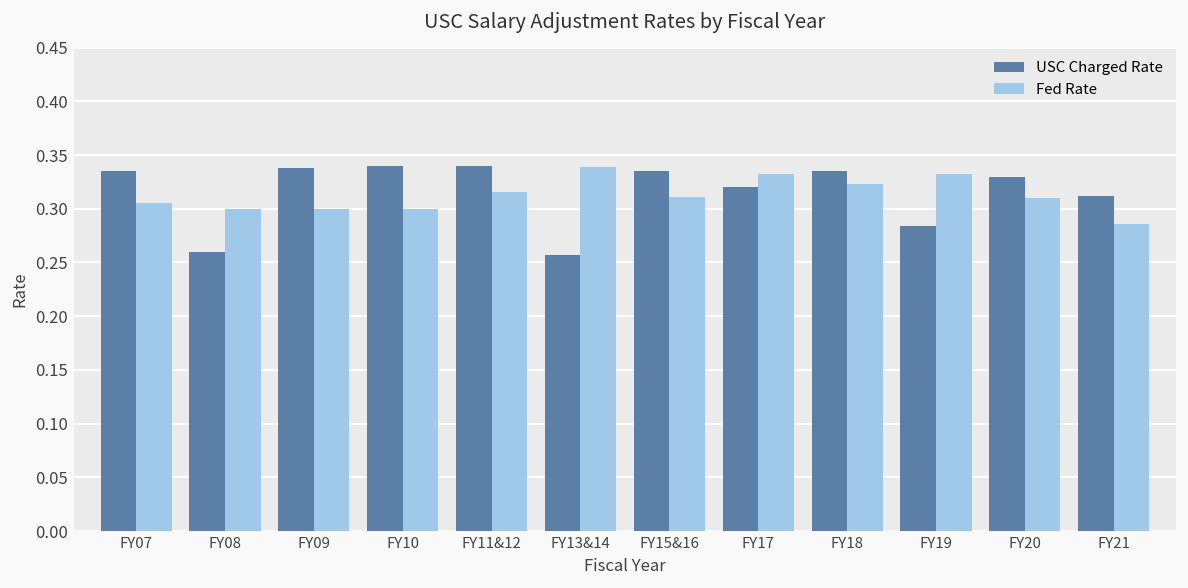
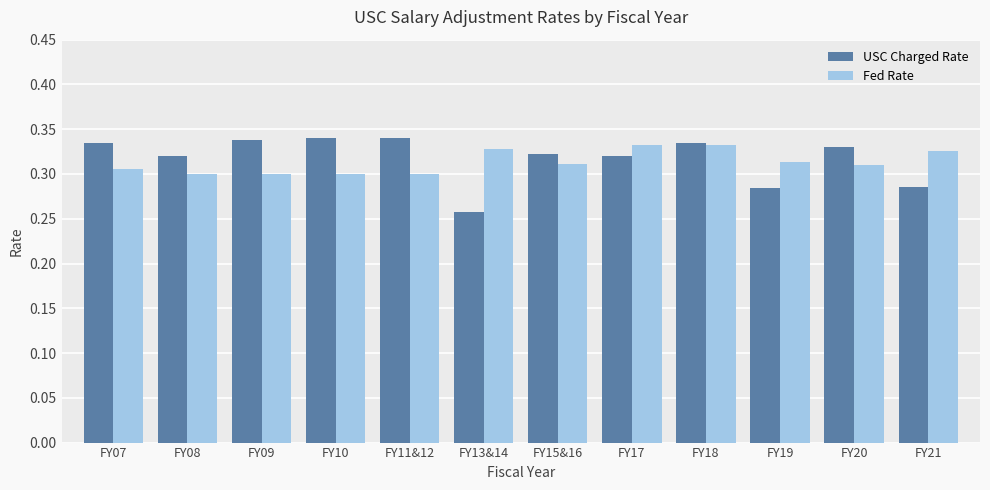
USC Charged Rate, FY08: 0.26 -> 0.32
Fed Rate, FY11&12: 0.32 -> 0.30
Fed Rate, FY13&14: 0.34 -> 0.33
USC Charged Rate, FY15&16: 0.34 -> 0.32
Fed Rate, FY18: 0.32 -> 0.33
Fed Rate, FY19: 0.33 -> 0.31
USC Charged Rate, FY21: 0.31 -> 0.29
Fed Rate, FY21: 0.29 -> 0.33
